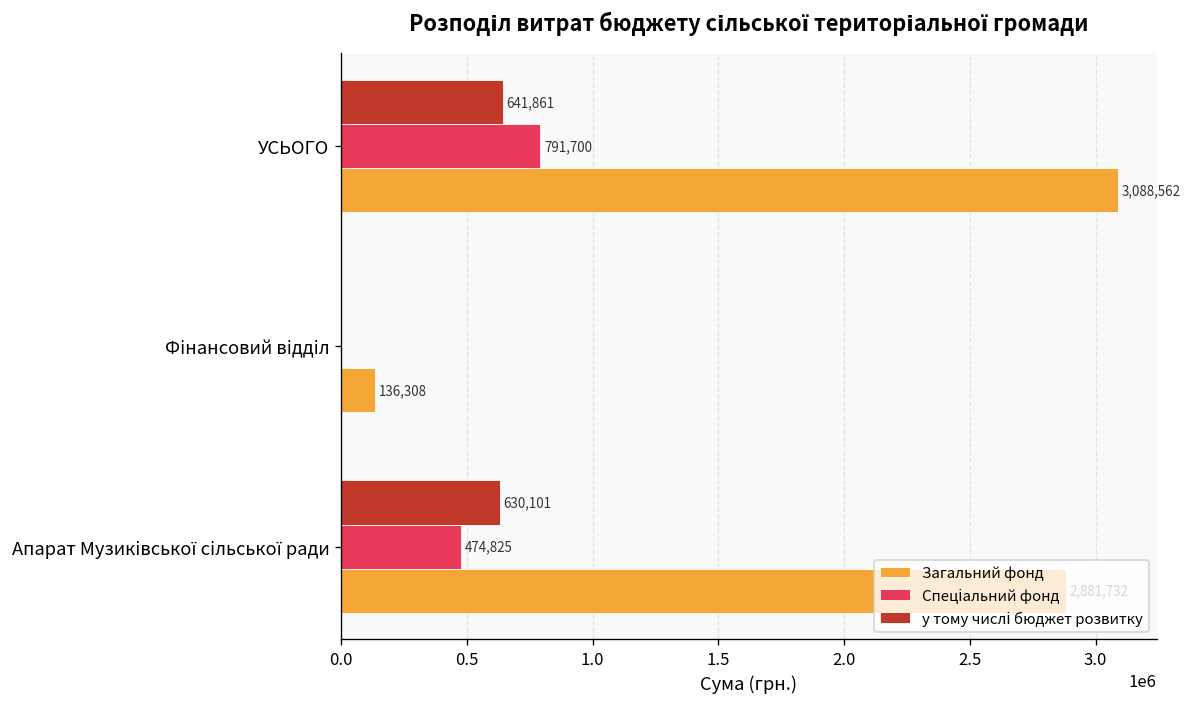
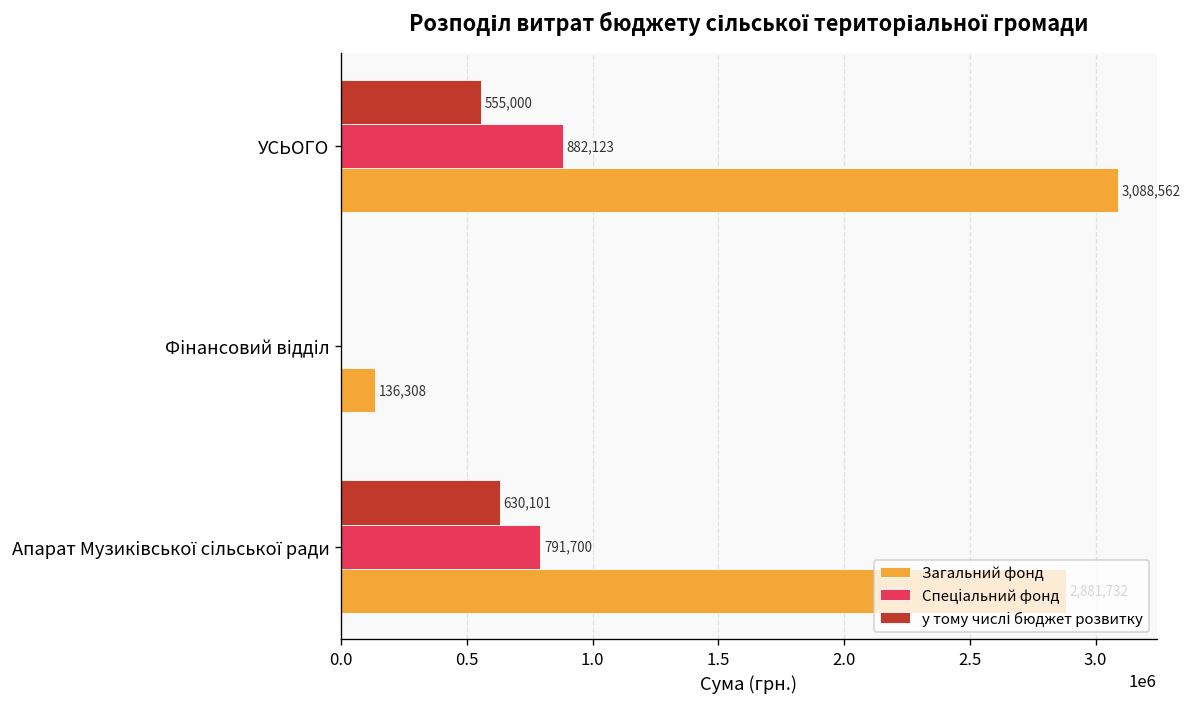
у тому числі бюджет розвитку, УСЬОГО: 641,861 -> 555,000
Спеціальний фонд, УСЬОГО: 791,700 -> 882,123
Спеціальний фонд, Апарат Музиківської сільської ради: 474,825 -> 791,700
